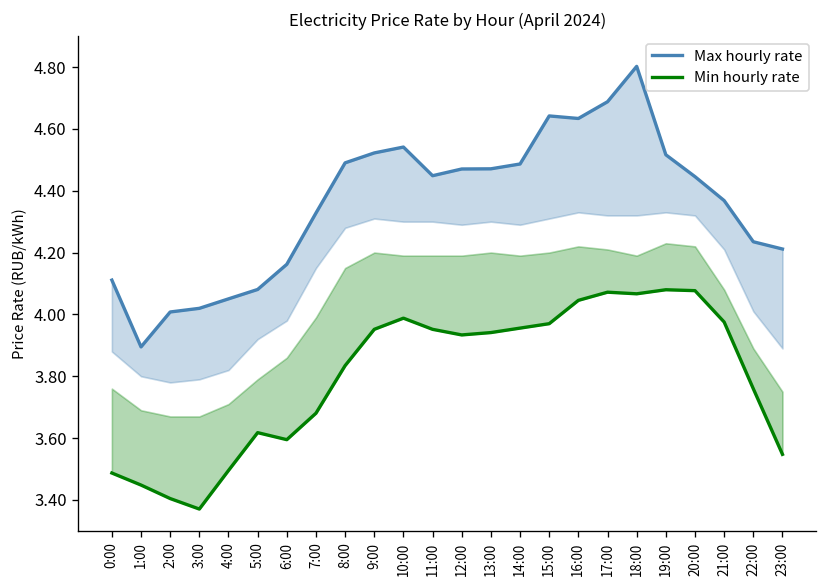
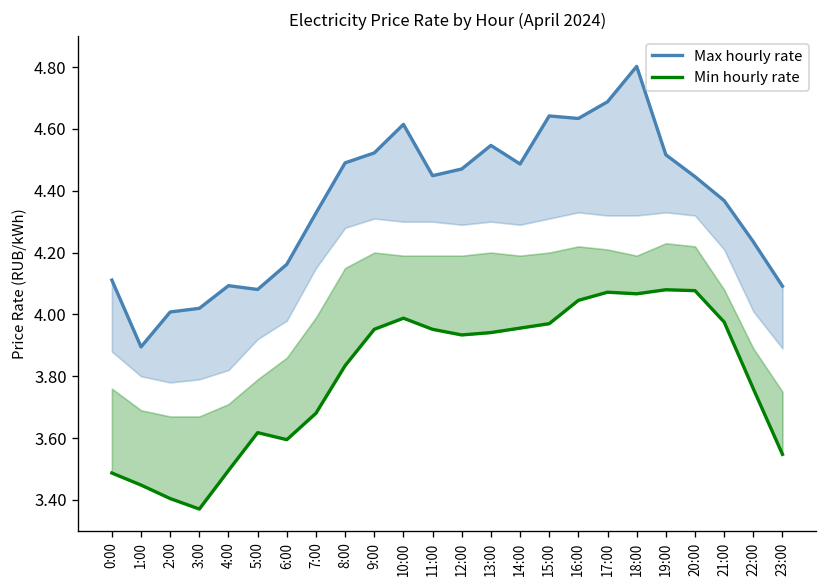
Max hourly rate, 4:00: 4.05 -> 4.09
Max hourly rate, 10:00: 4.54 -> 4.61
Max hourly rate, 13:00: 4.47 -> 4.55
Max hourly rate, 23:00: 4.21 -> 4.09
